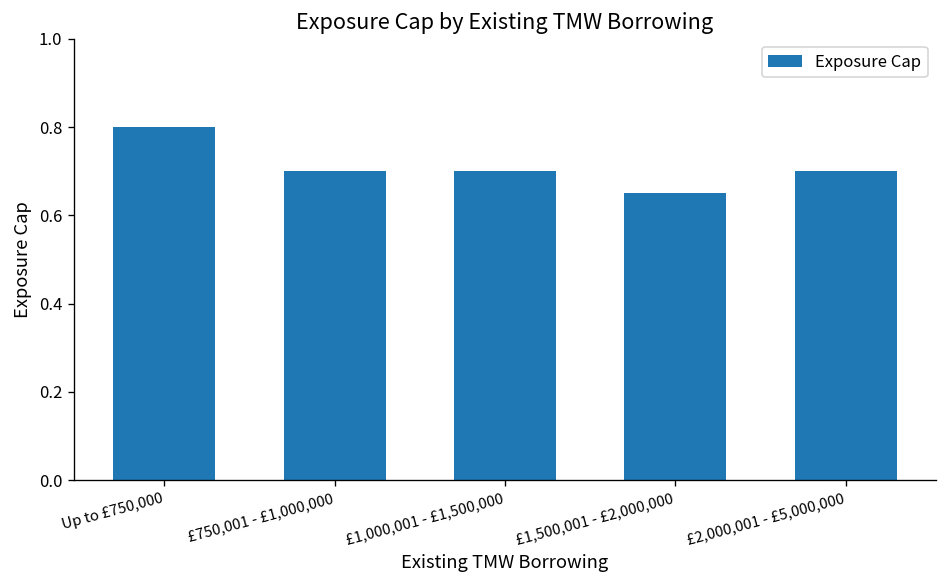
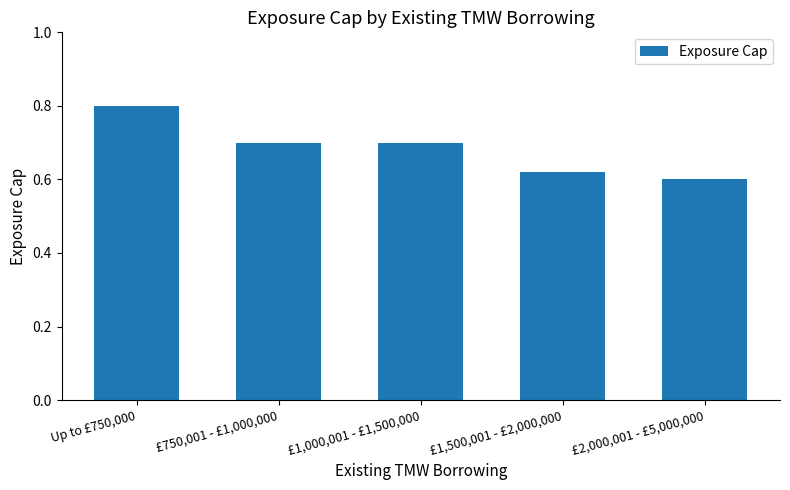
£1,500,001 - £2,000,000: 0.65 -> 0.62
£2,000,001 - £5,000,000: 0.7 -> 0.6
